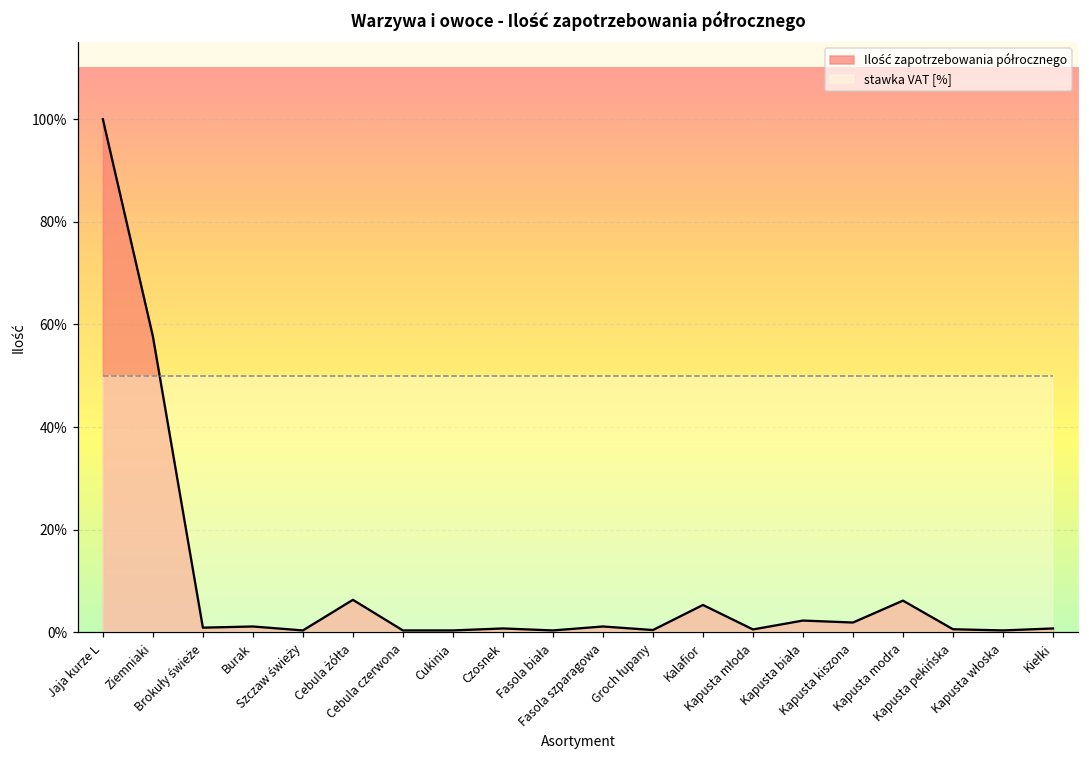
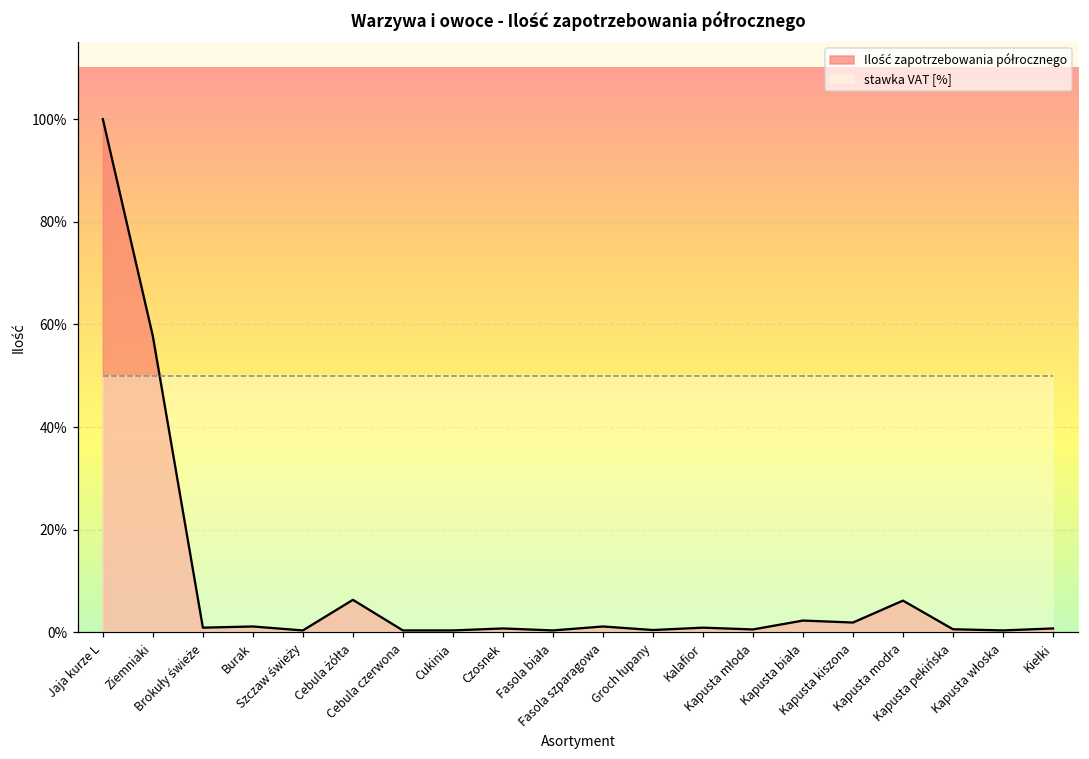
Ilość zapotrzebowania półrocznego, Kalafior: 5% -> 1%
